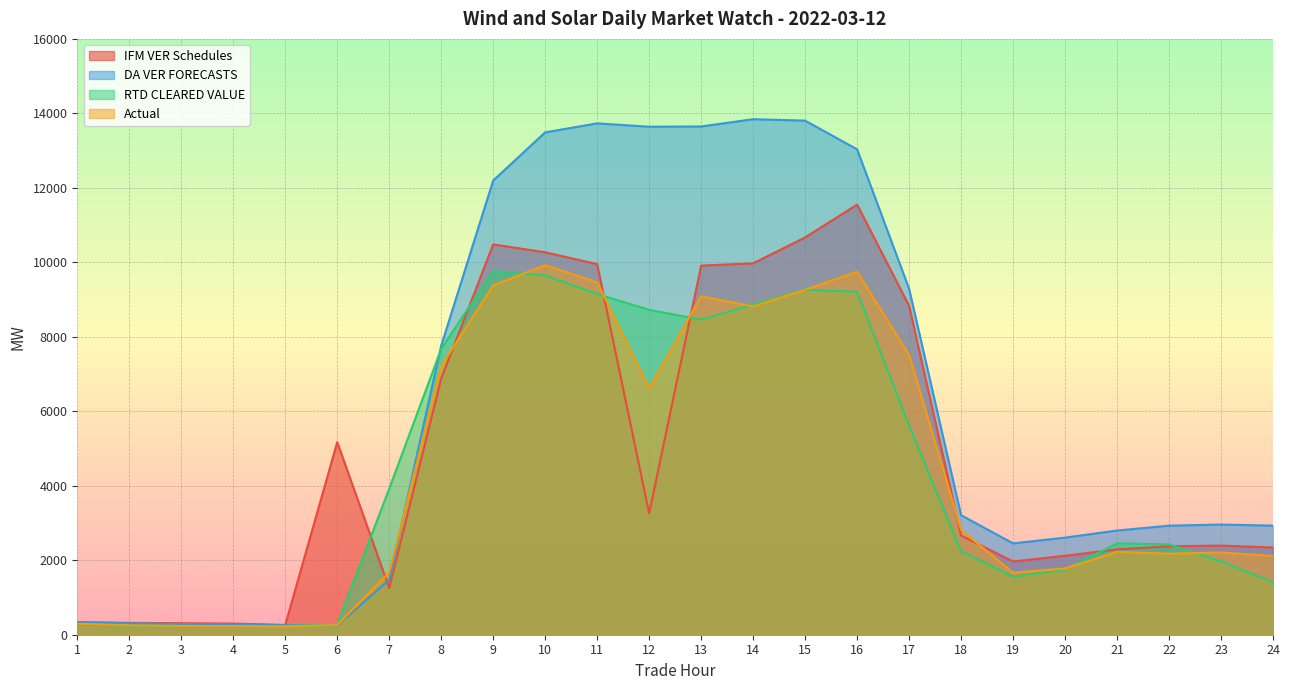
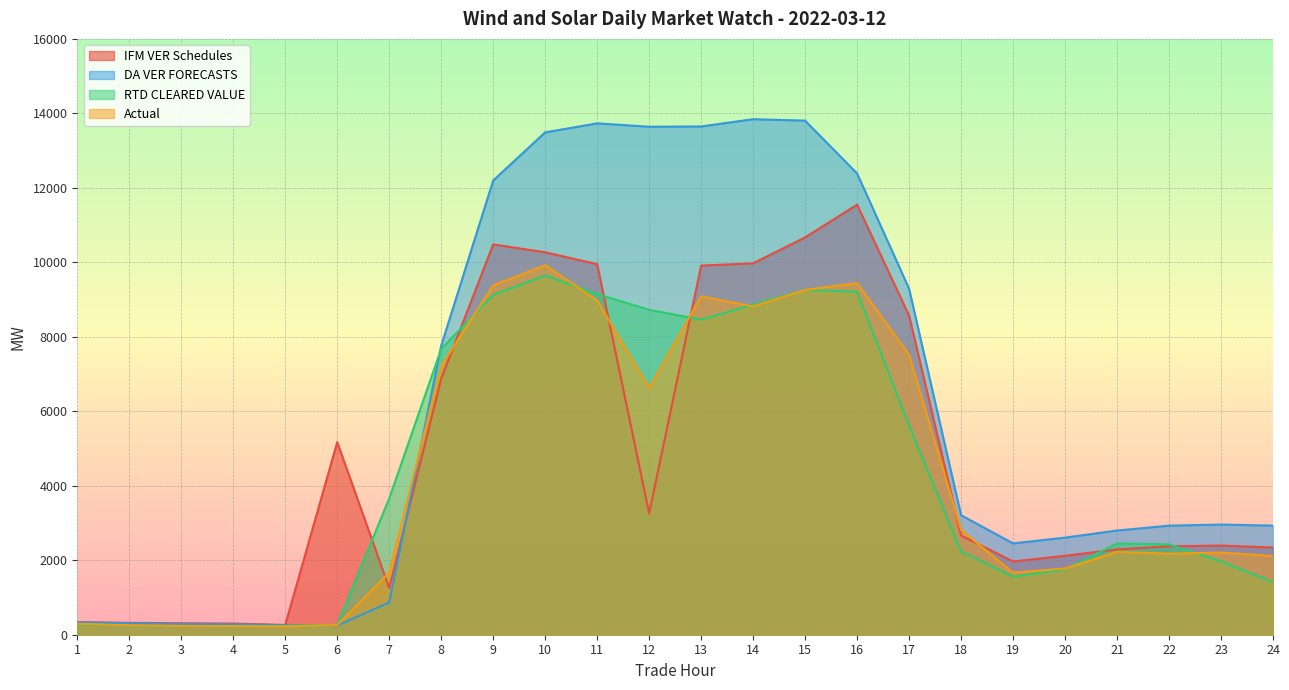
DA VER FORECASTS, 7: 1500 -> 900
RTD CLEARED VALUE, 7: 3900 -> 3700
RTD CLEARED VALUE, 9: 9800 -> 9100
Actual, 11: 9500 -> 9000
DA VER FORECASTS, 16: 13000 -> 12400
Actual, 16: 9700 -> 9400
IFM VER Schedules, 17: 8800 -> 8600
